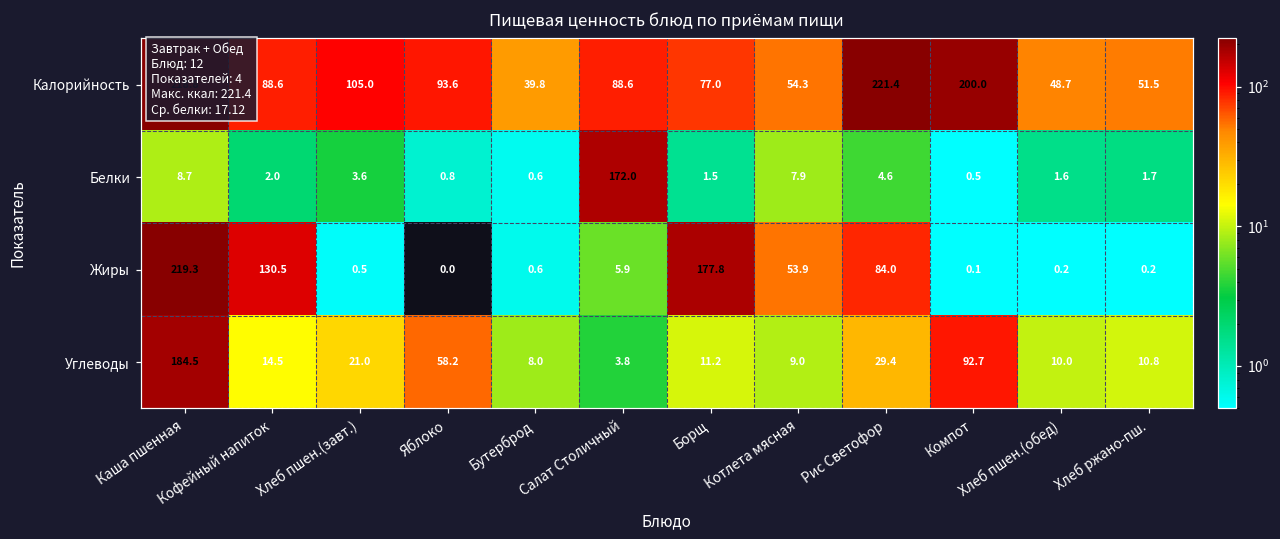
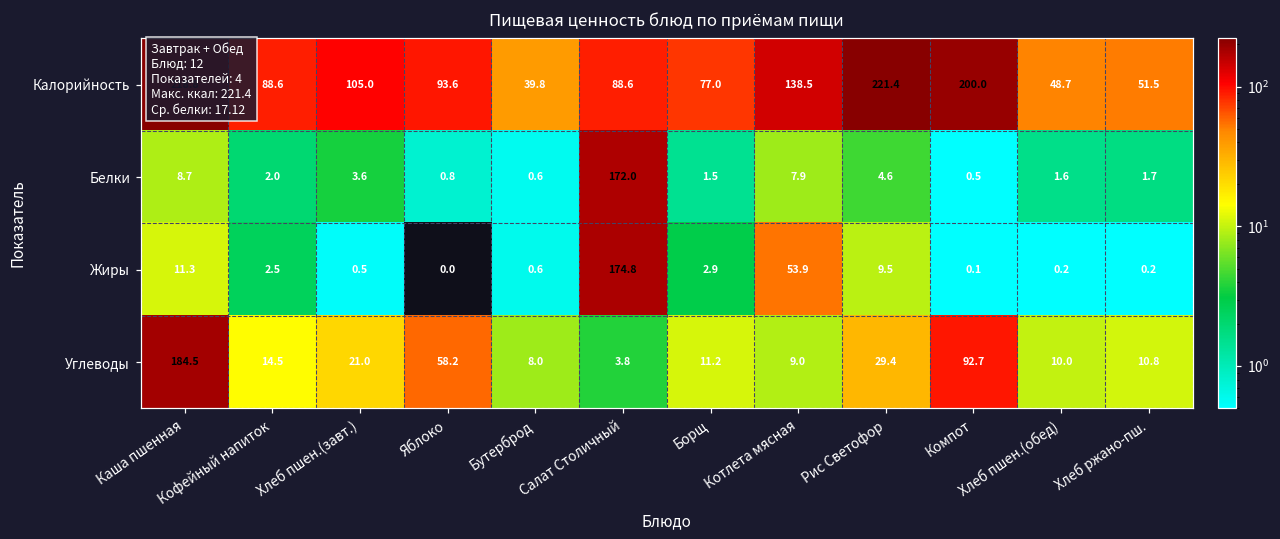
Калорийность, Котлета мясная: 54.3 -> 138.5
Жиры, Каша пшенная: 219.3 -> 11.3
Жиры, Кофейный напиток: 130.5 -> 2.5
Жиры, Салат Столичный: 5.9 -> 174.8
Жиры, Борщ: 177.8 -> 2.9
Жиры, Рис Светофор: 84.0 -> 9.5
